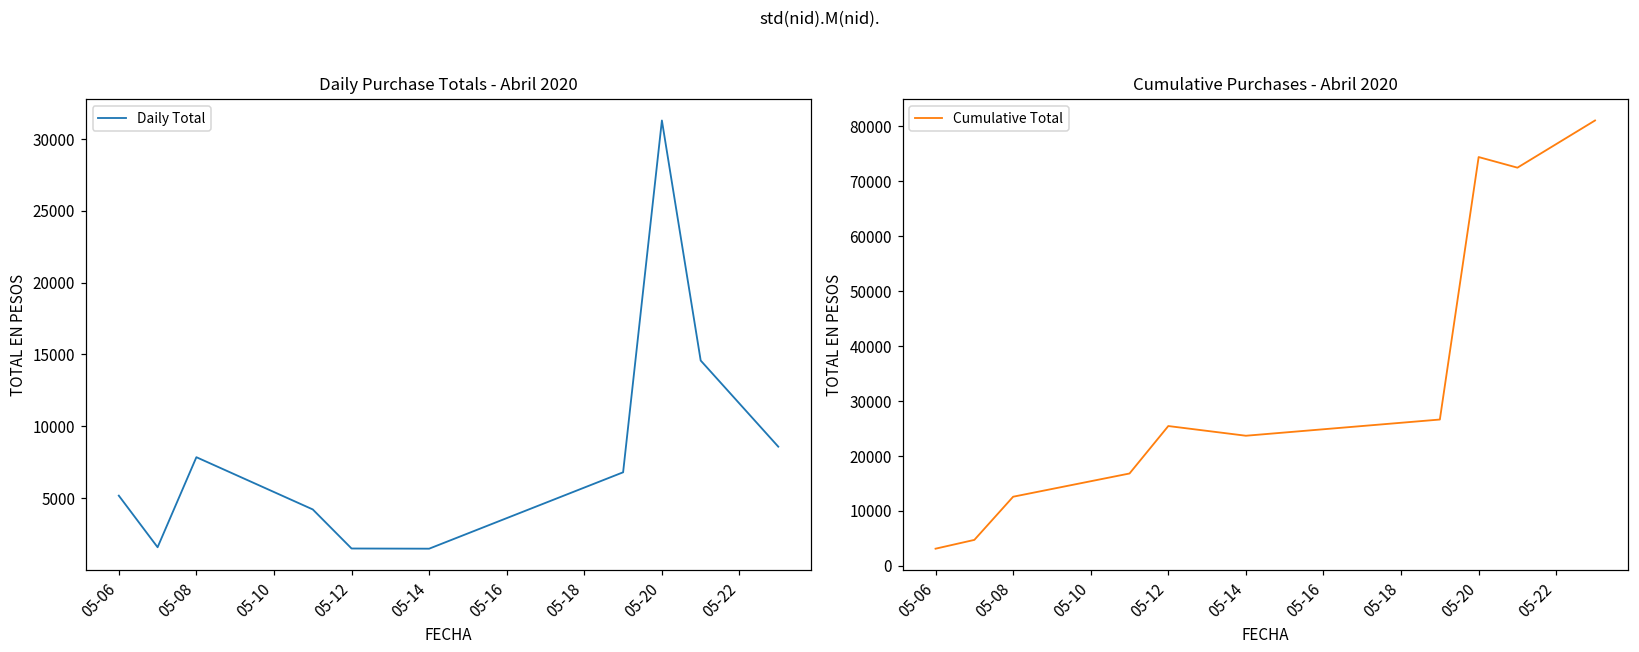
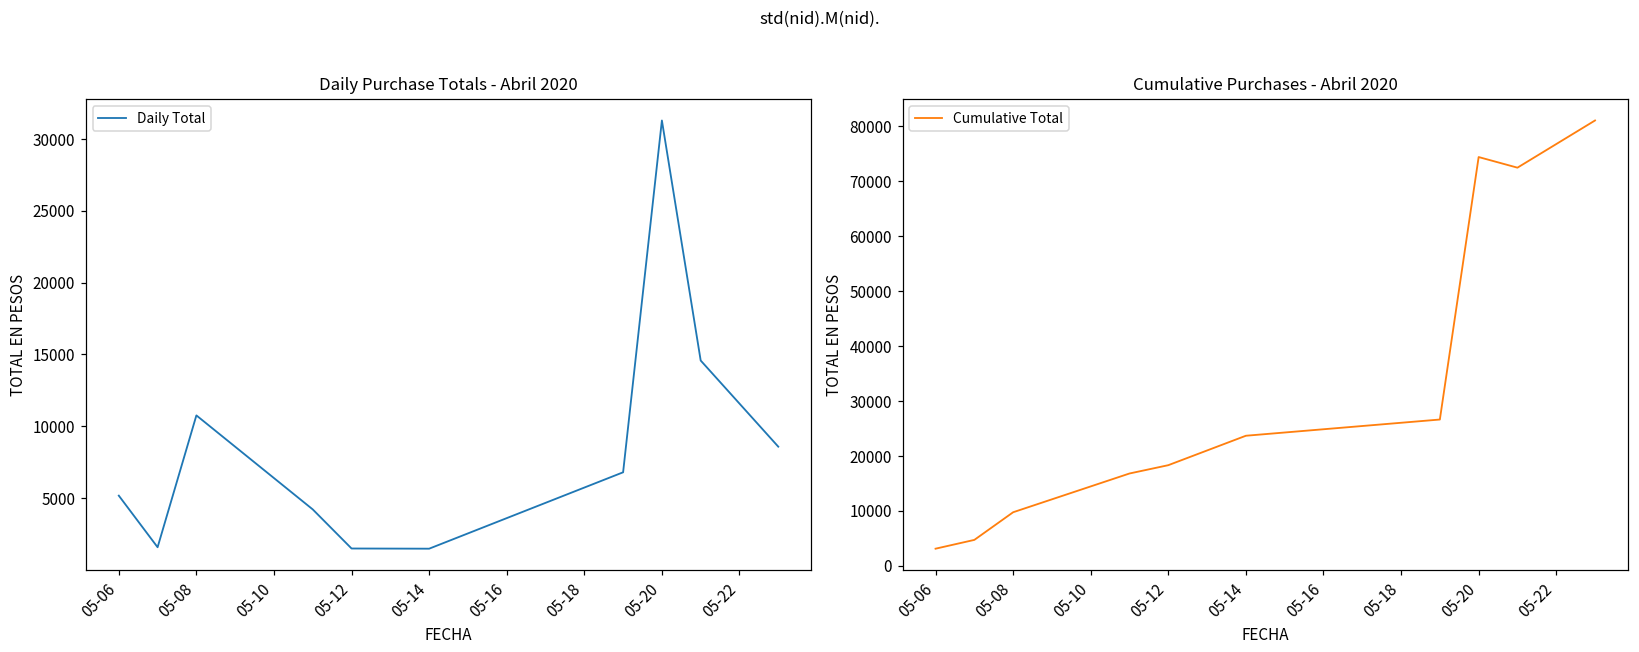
Daily Purchase Totals - Abril 2020, 05-08: 7900 -> 10800
Cumulative Purchases - Abril 2020, 05-08: 13000 -> 10000
Cumulative Purchases - Abril 2020, 05-12: 25000 -> 18000
